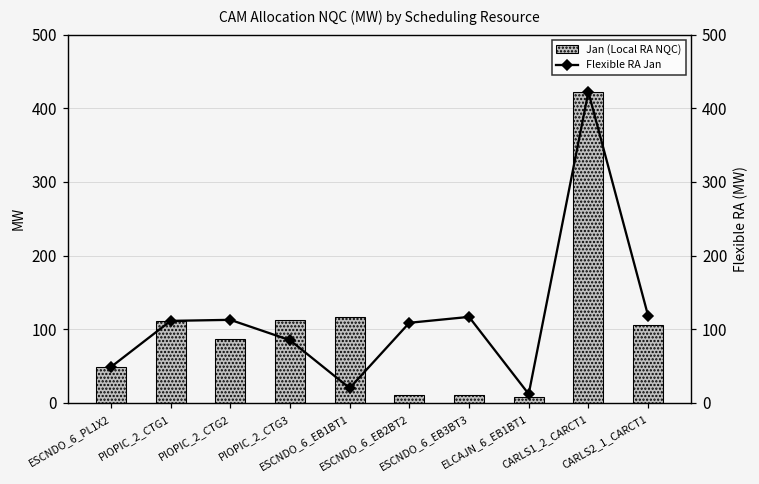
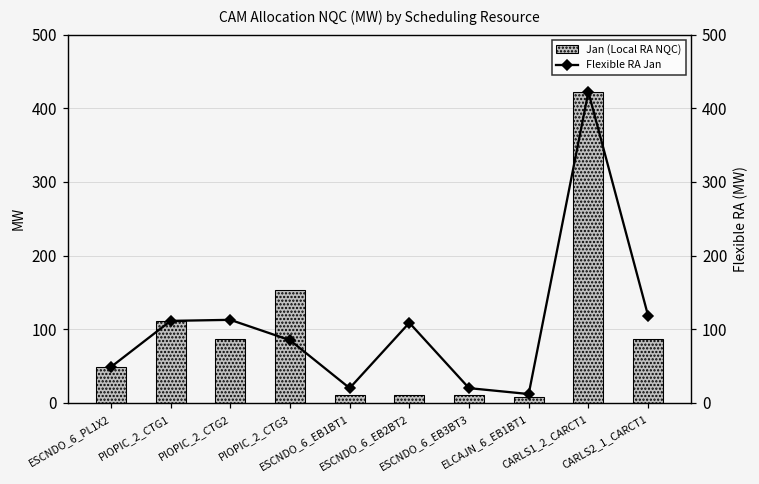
Jan (Local RA NQC), PIOPIC_2_CTG3: 110 -> 150
Jan (Local RA NQC), ESCNDO_6_EB1BT1: 120 -> 10
Jan (Local RA NQC), CARLS2_1_CARCT1: 110 -> 90
Flexible RA Jan, ESCNDO_6_EB3BT3: 120 -> 20
